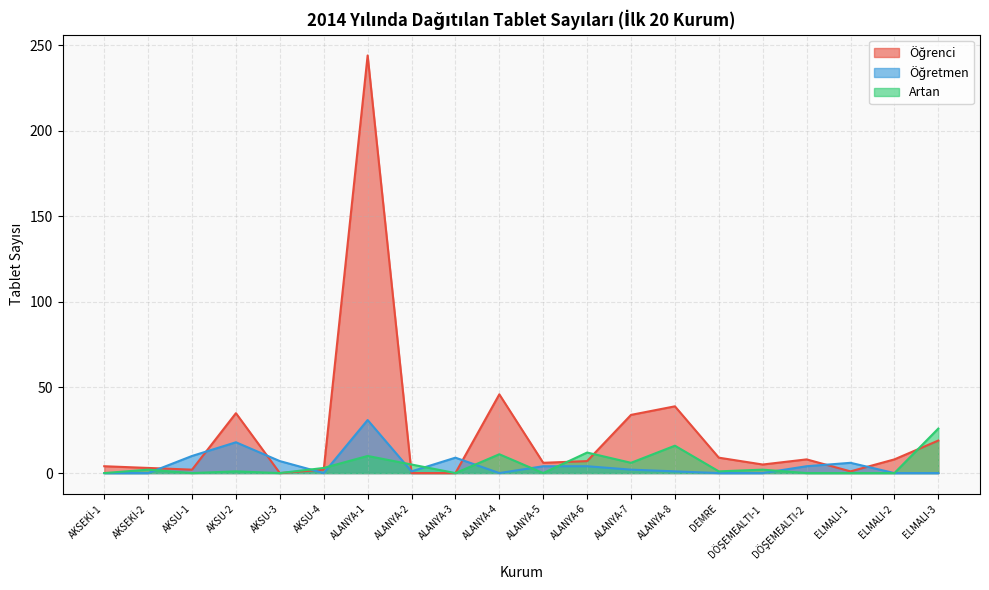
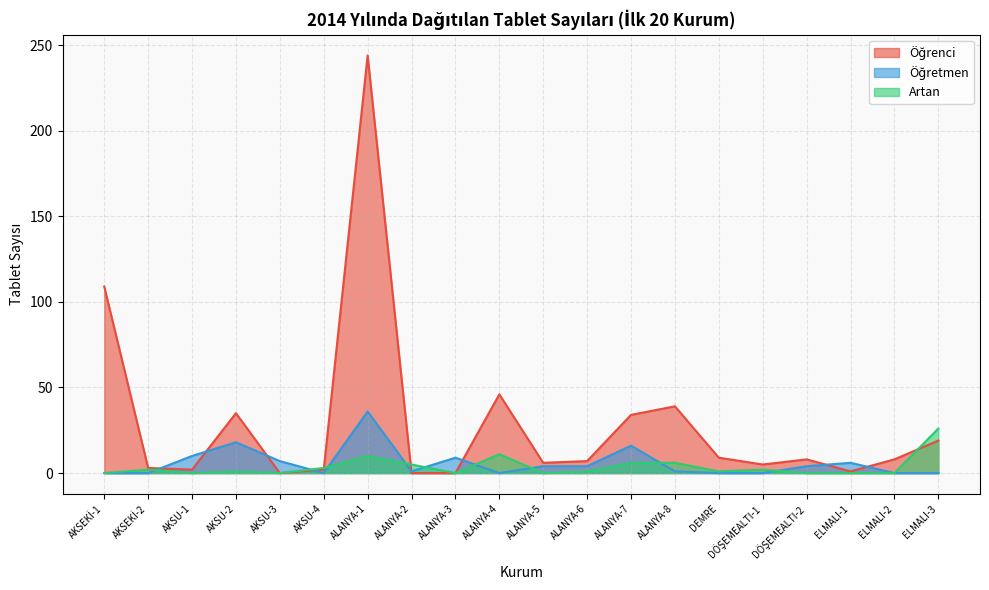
Öğrenci, AKSEKİ-1: 4 -> 109
Öğretmen, ALANYA-1: 31 -> 36
Artan, ALANYA-6: 12 -> 1
Öğretmen, ALANYA-7: 2 -> 16
Artan, ALANYA-8: 16 -> 6
